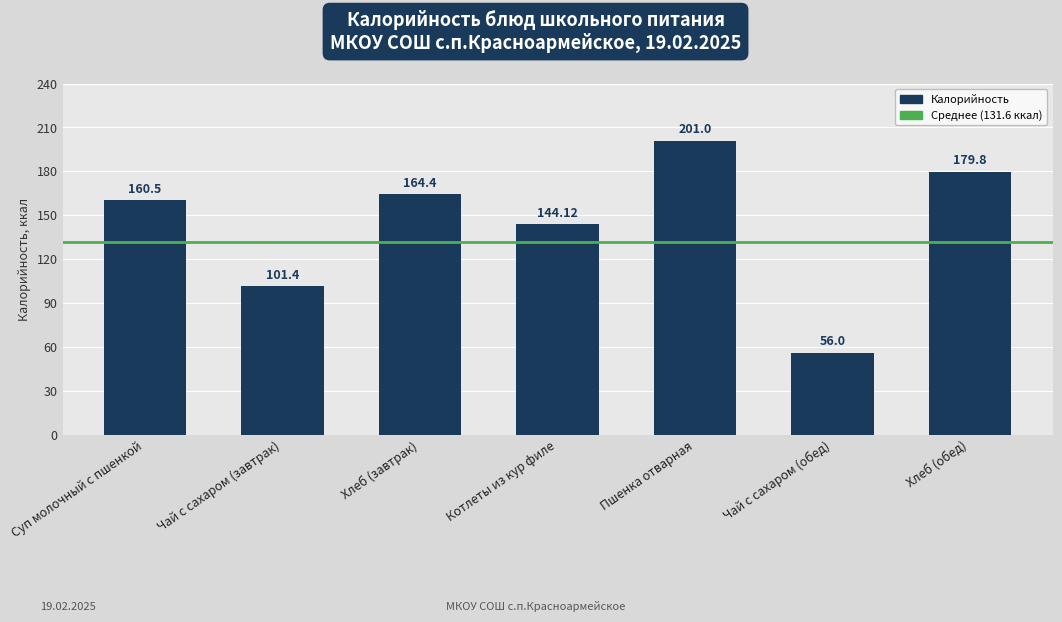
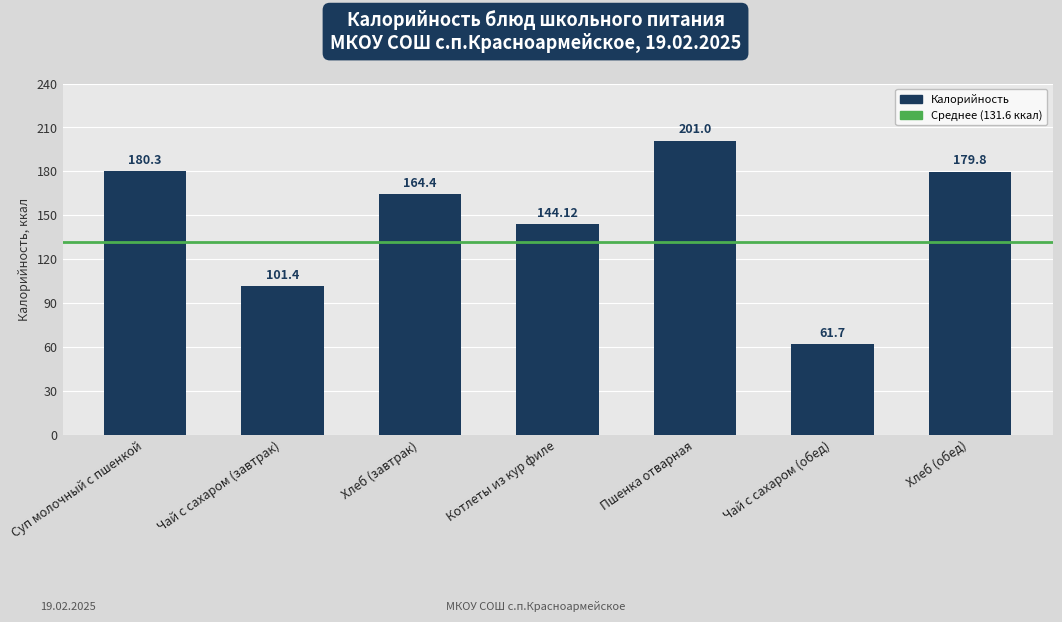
Суп молочный с пшенкой: 160.5 -> 180.3
Чай с сахаром (обед): 56.0 -> 61.7
